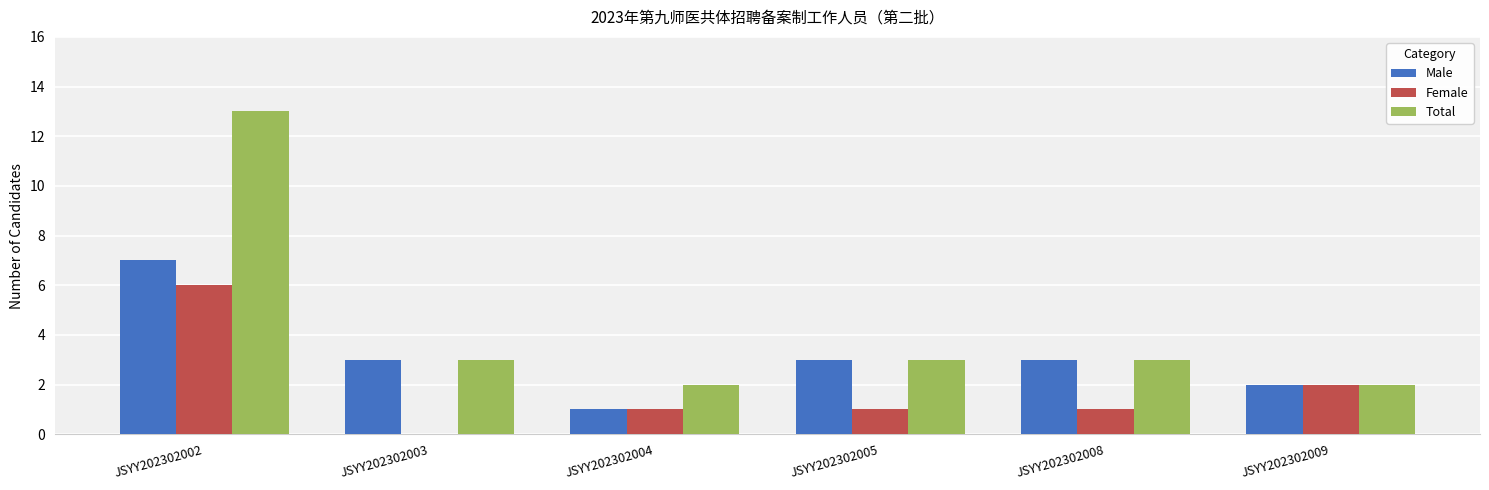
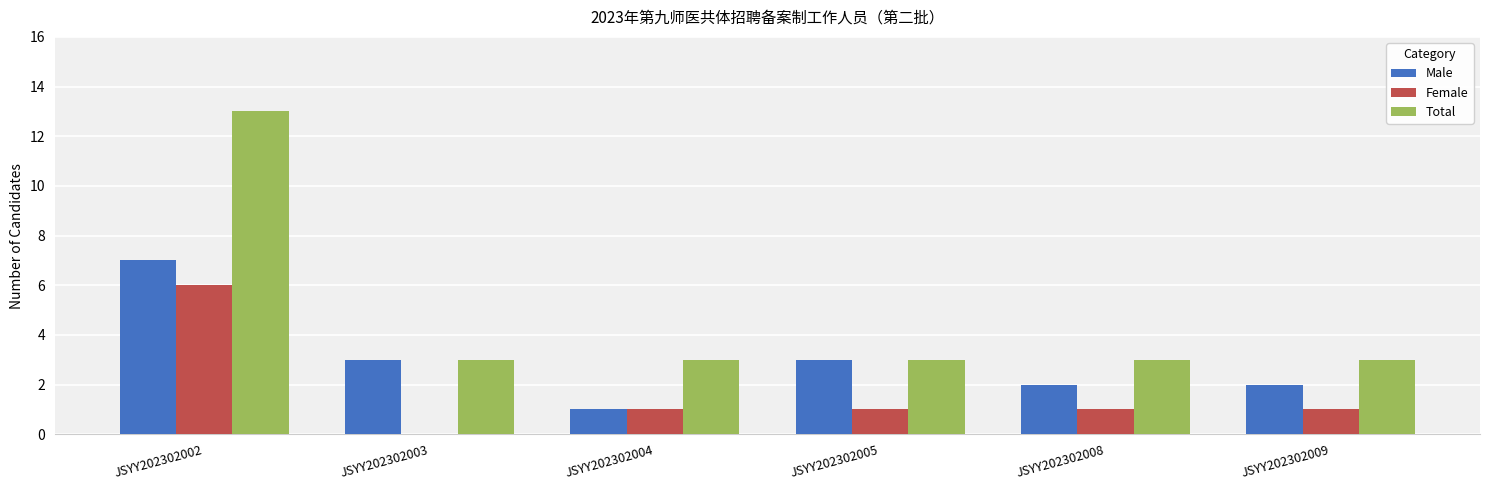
Total, JSYY202302004: 2 -> 3
Male, JSYY202302008: 3 -> 2
Female, JSYY202302009: 2 -> 1
Total, JSYY202302009: 2 -> 3
